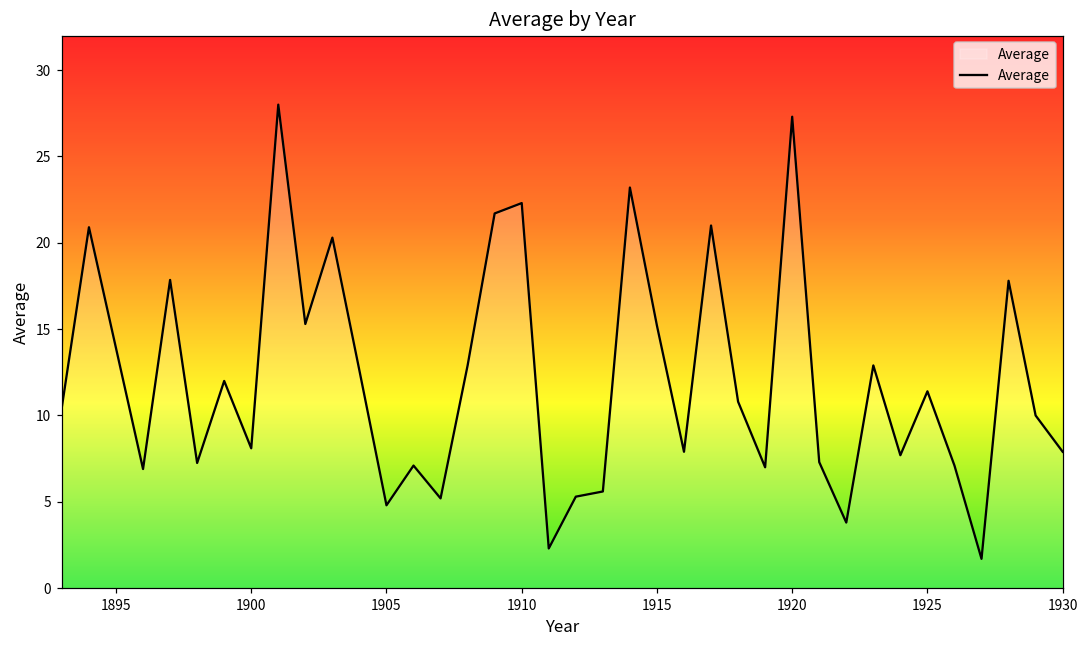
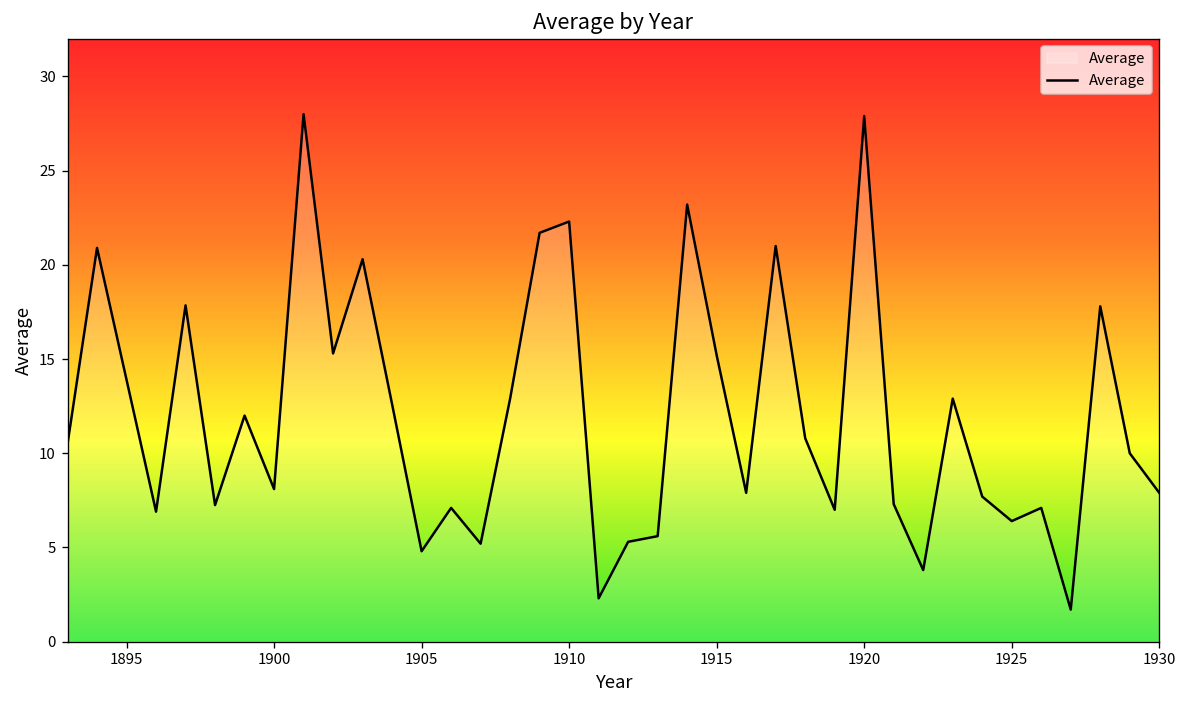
1920: 27.3 -> 27.9
1925: 11.4 -> 6.4
